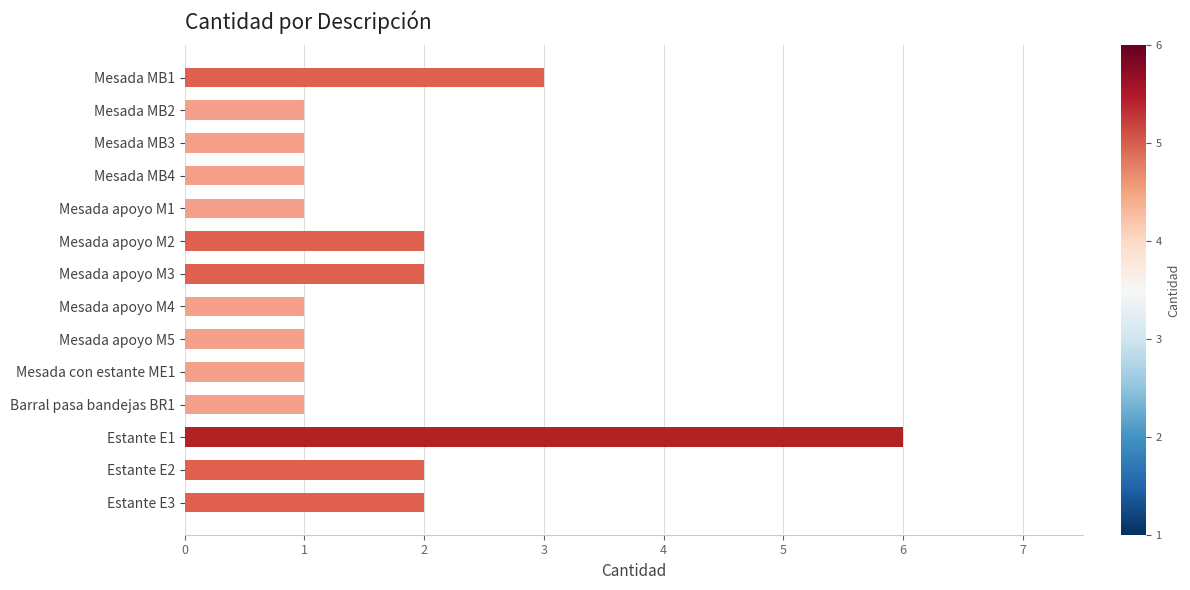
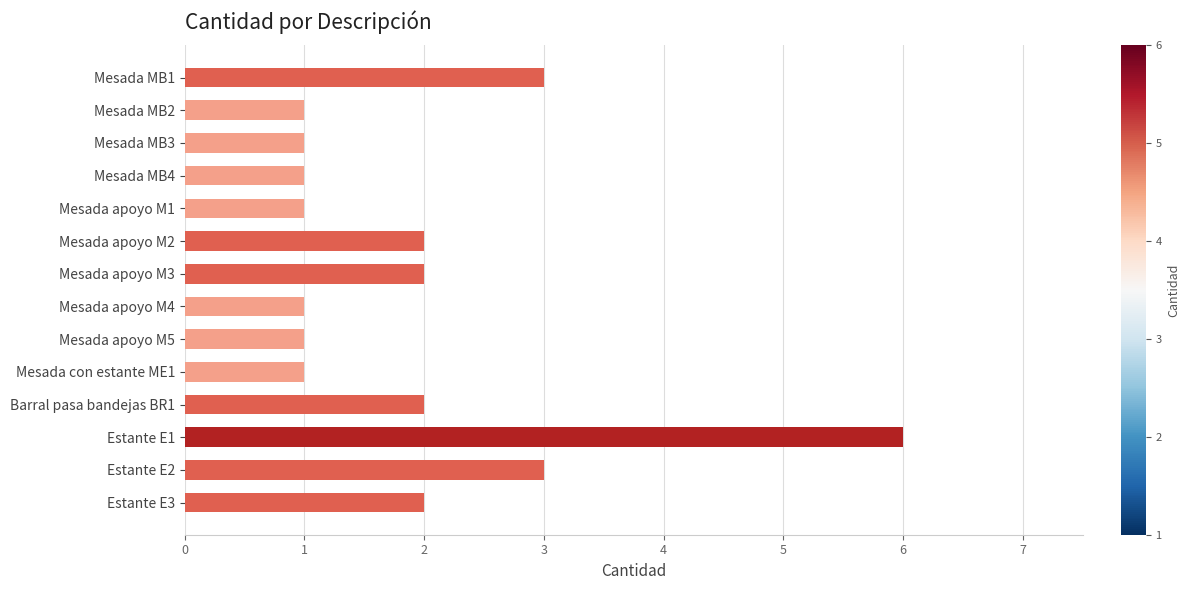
Barral pasa bandejas BR1: 1 -> 2
Estante E2: 2 -> 3
